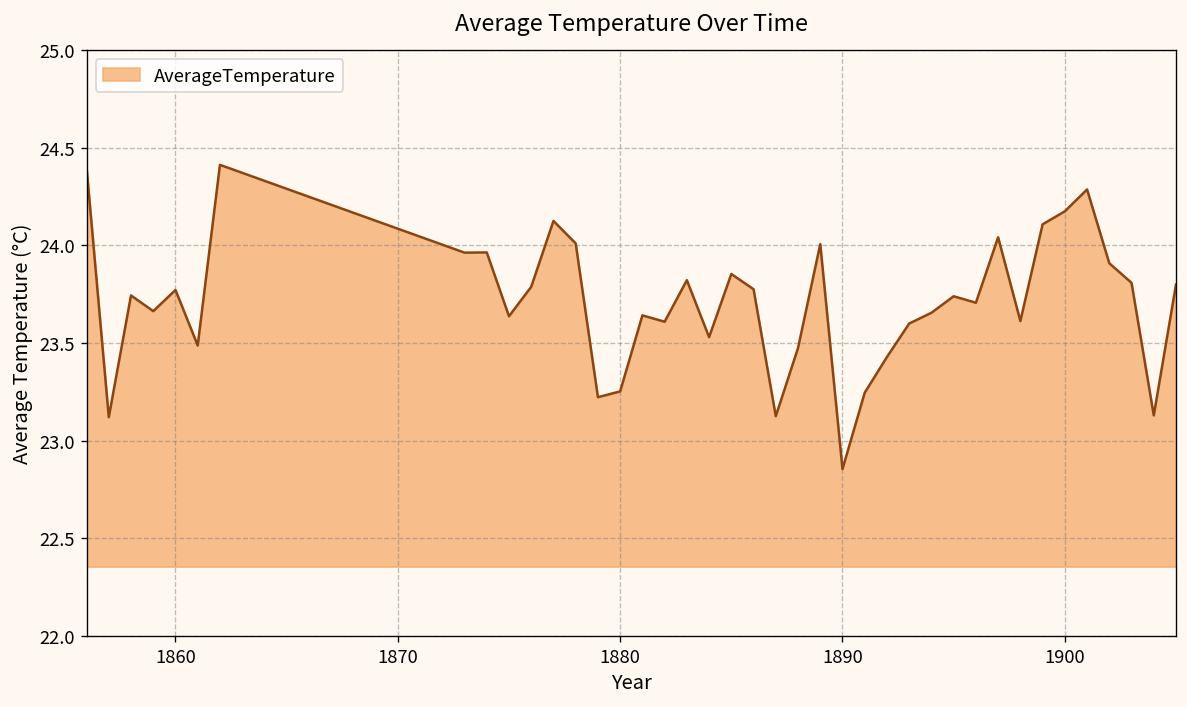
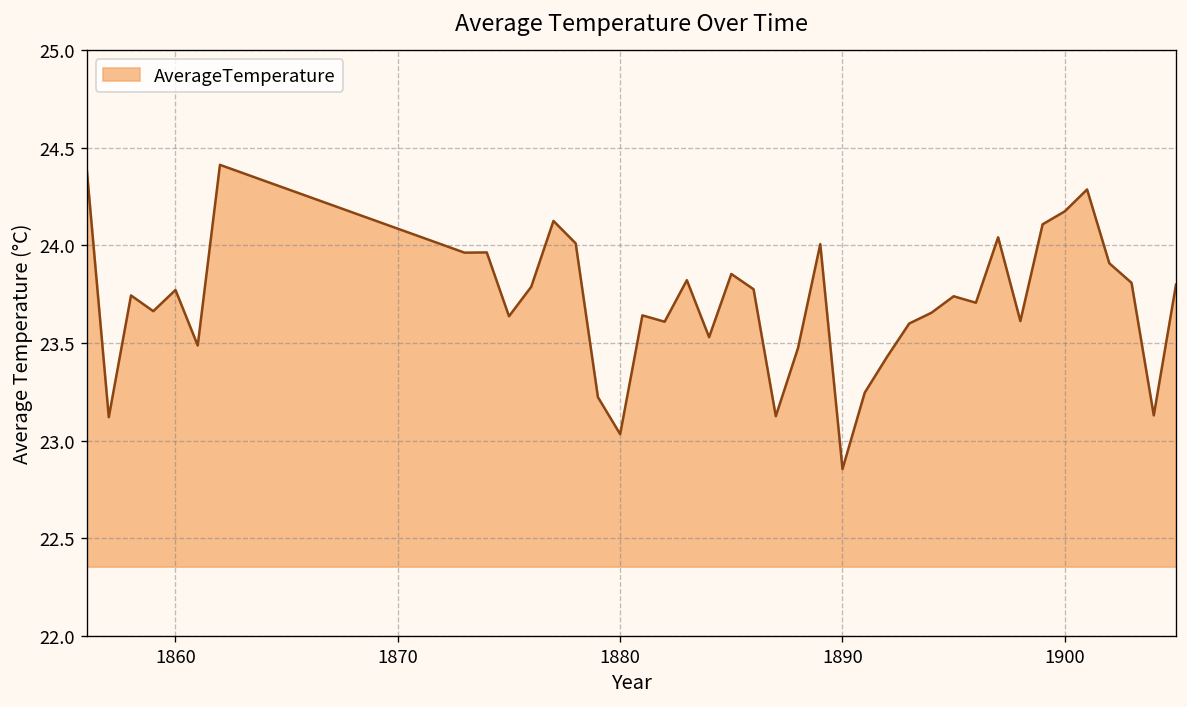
1880: 23.25 -> 23.03
